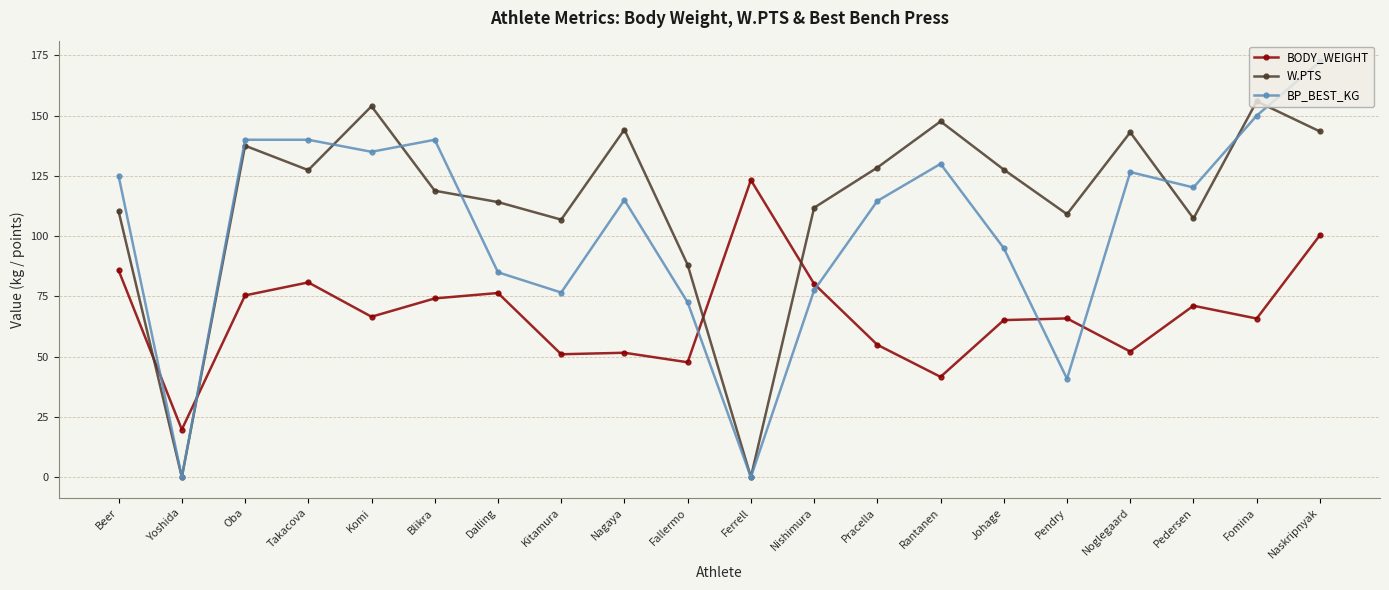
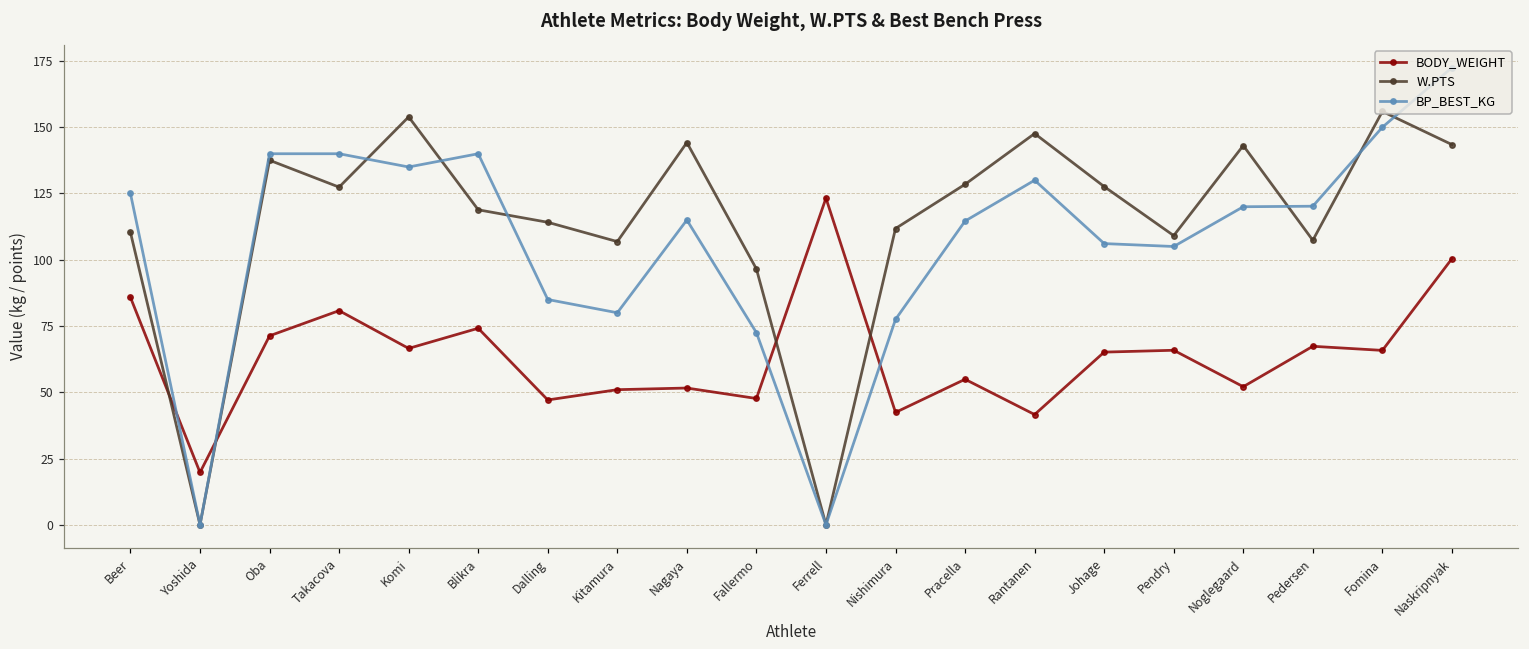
BODY_WEIGHT, Oba: 75 -> 71
BODY_WEIGHT, Dalling: 76 -> 47
BP_BEST_KG, Kitamura: 77 -> 80
W.PTS, Fallermo: 88 -> 97
BODY_WEIGHT, Nishimura: 80 -> 42
BP_BEST_KG, Johage: 95 -> 106
BP_BEST_KG, Pendry: 41 -> 105
BP_BEST_KG, Noglegaard: 127 -> 120
BODY_WEIGHT, Pedersen: 71 -> 67
